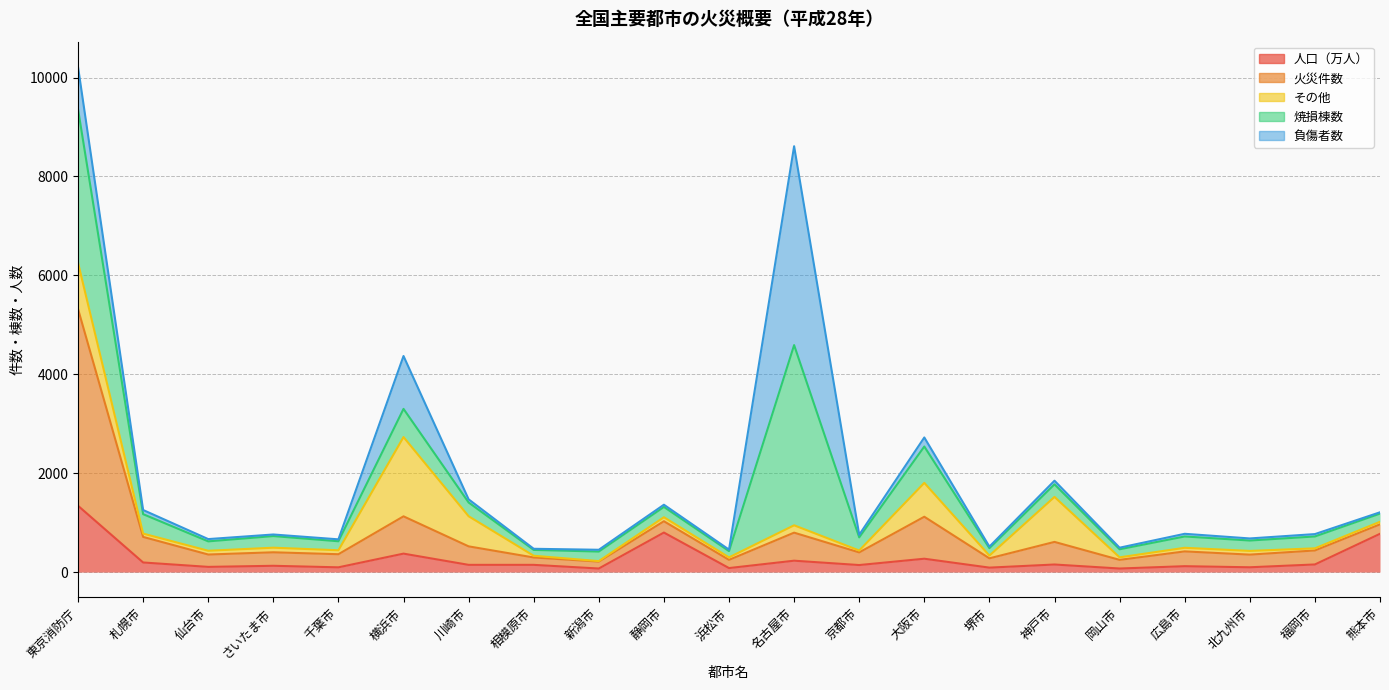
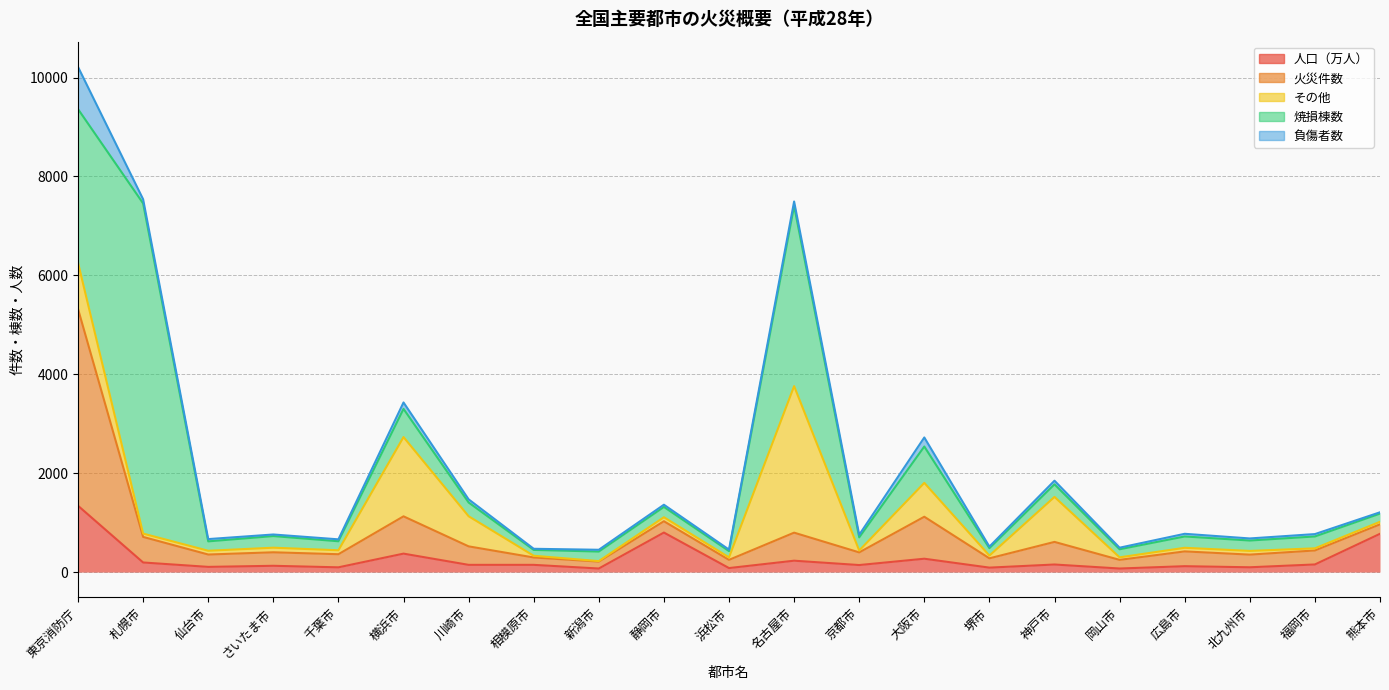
焼損棟数, 札幌市: 400 -> 6700
負傷者数, 横浜市: 1100 -> 100
その他, 名古屋市: 100 -> 3000
負傷者数, 名古屋市: 4000 -> 100
